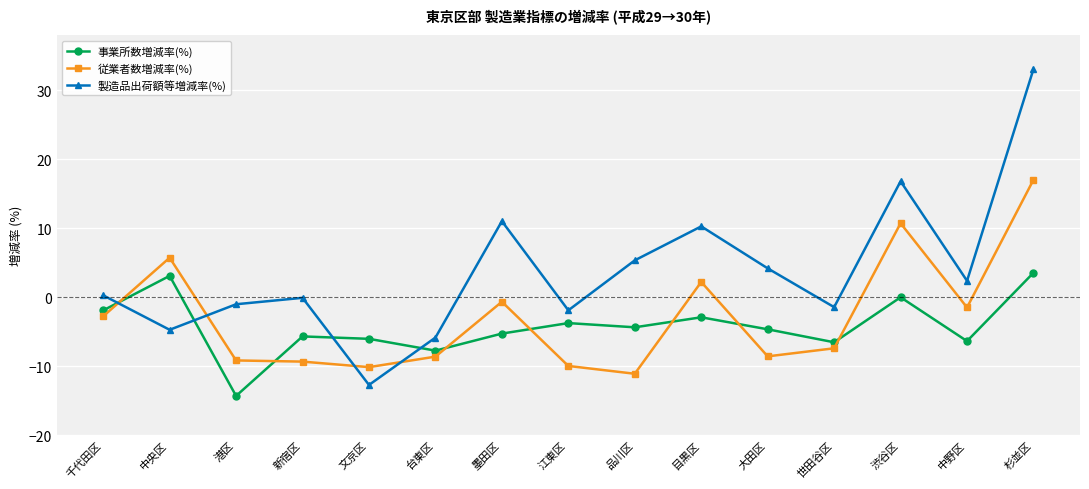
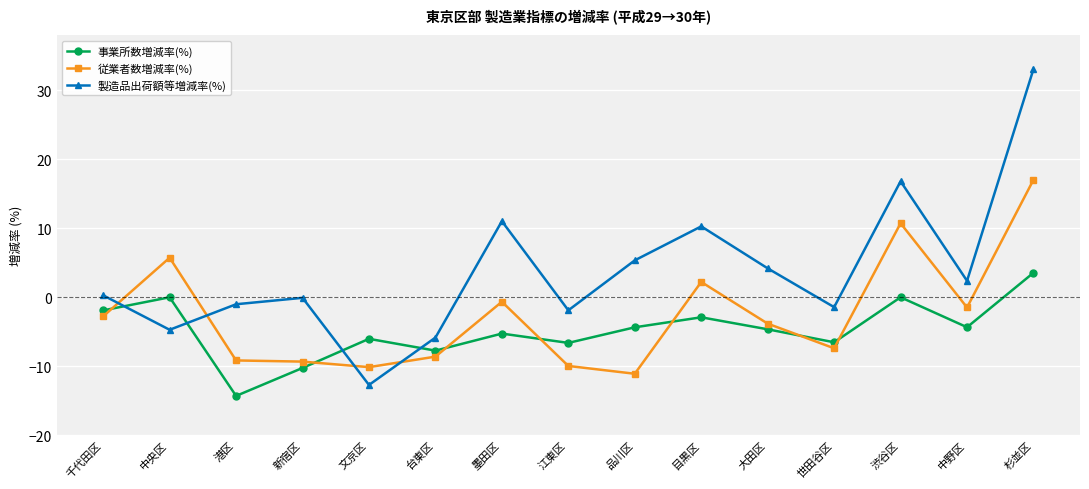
事業所数増減率(%), 中央区: 3 -> 0
事業所数増減率(%), 新宿区: -6 -> -10
事業所数増減率(%), 江東区: -4 -> -7
従業者数増減率(%), 大田区: -9 -> -4
事業所数増減率(%), 中野区: -6 -> -4
